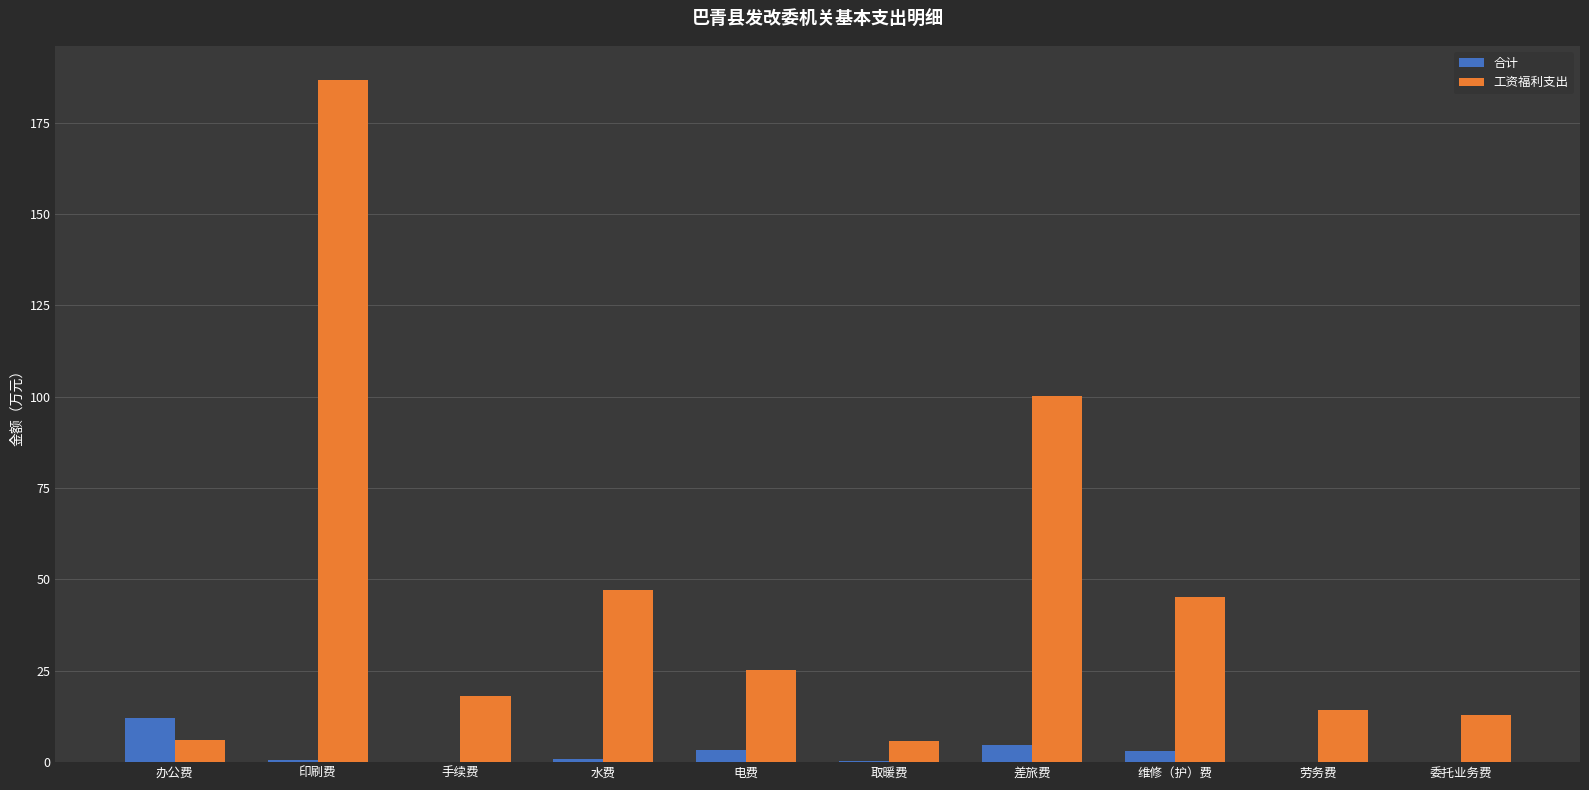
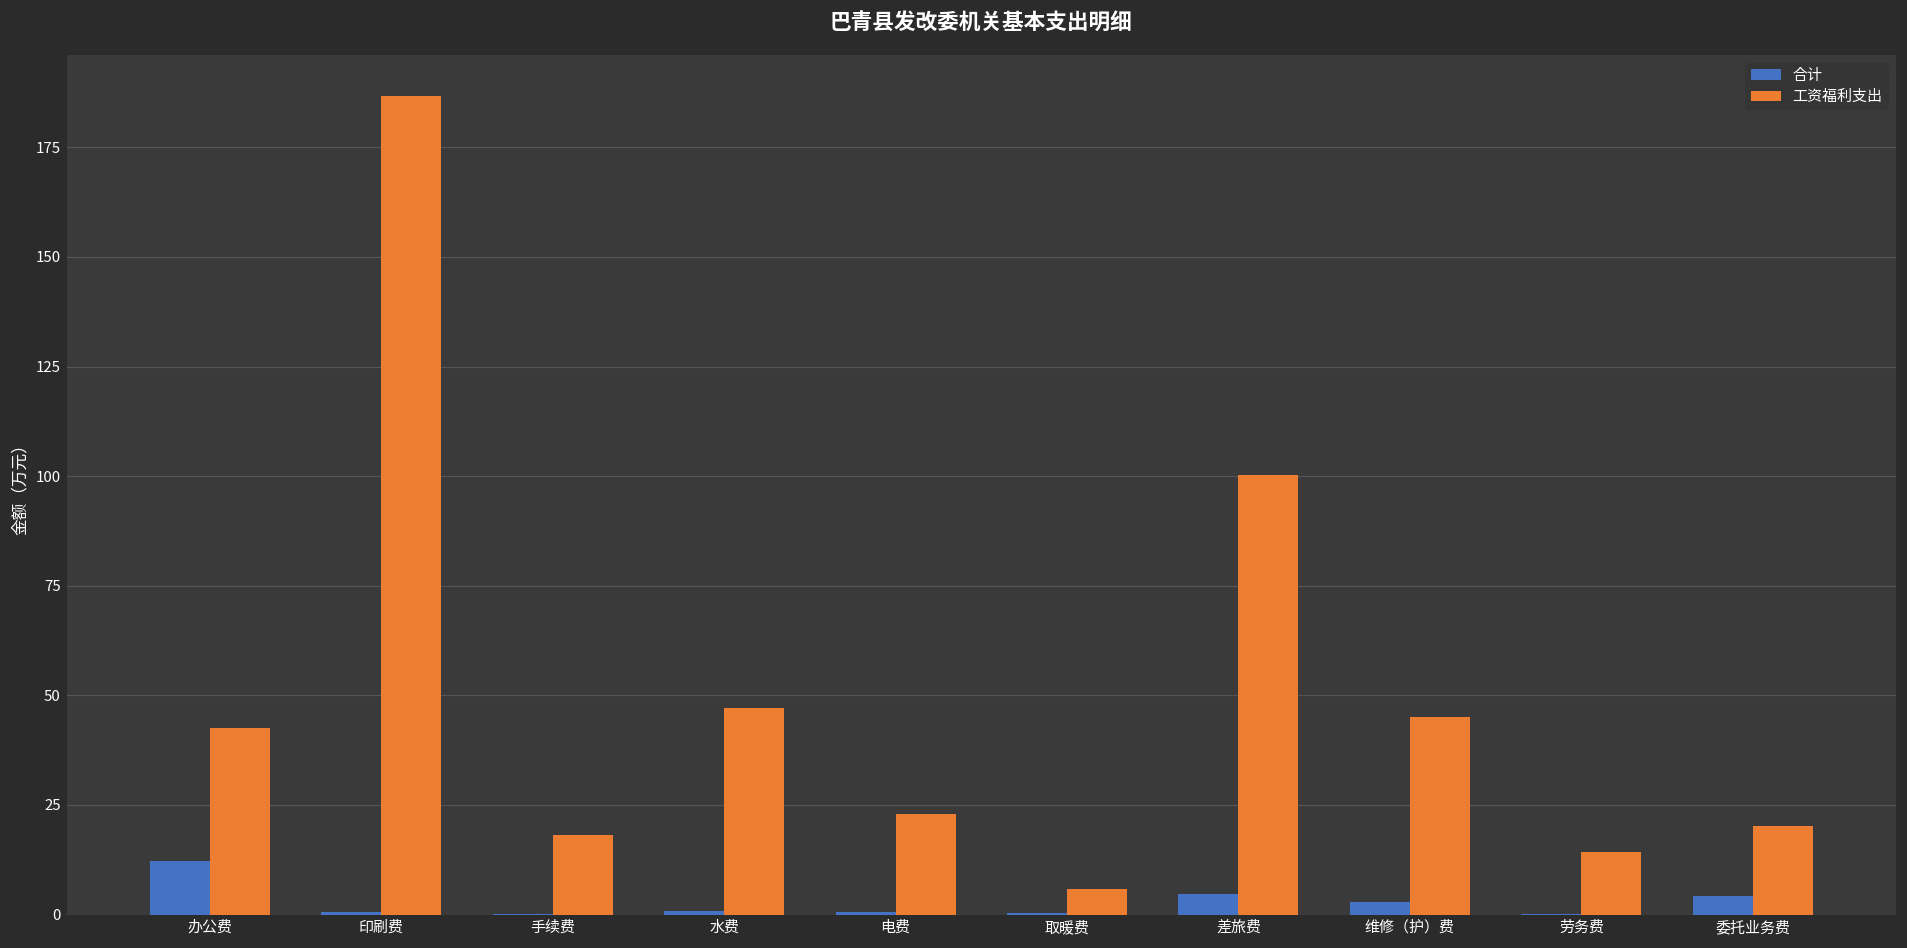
工资福利支出, 办公费: 6 -> 43
合计, 电费: 3 -> 1
工资福利支出, 电费: 25 -> 23
合计, 委托业务费: 0 -> 4
工资福利支出, 委托业务费: 13 -> 20
